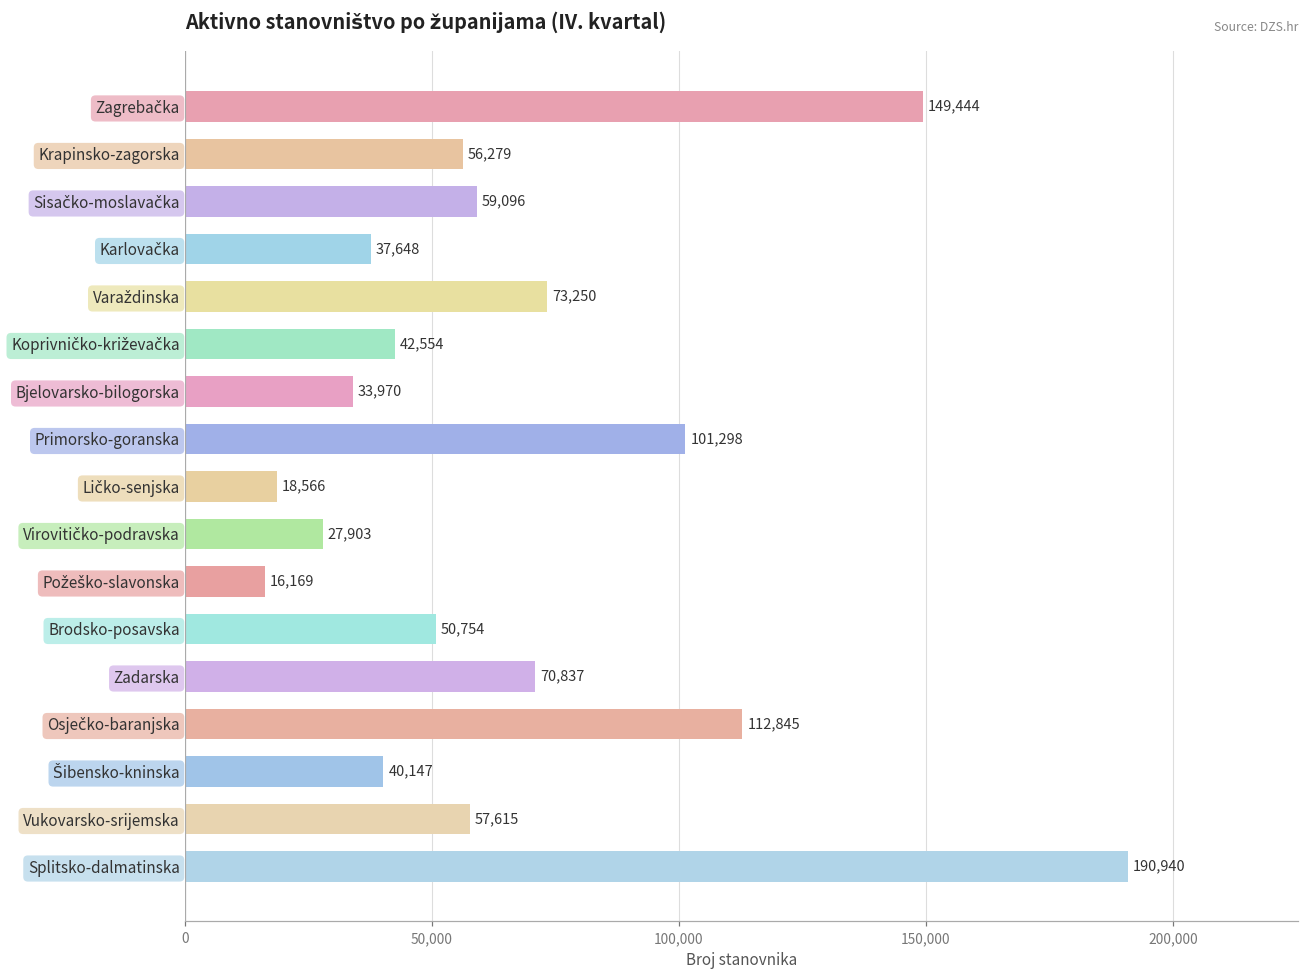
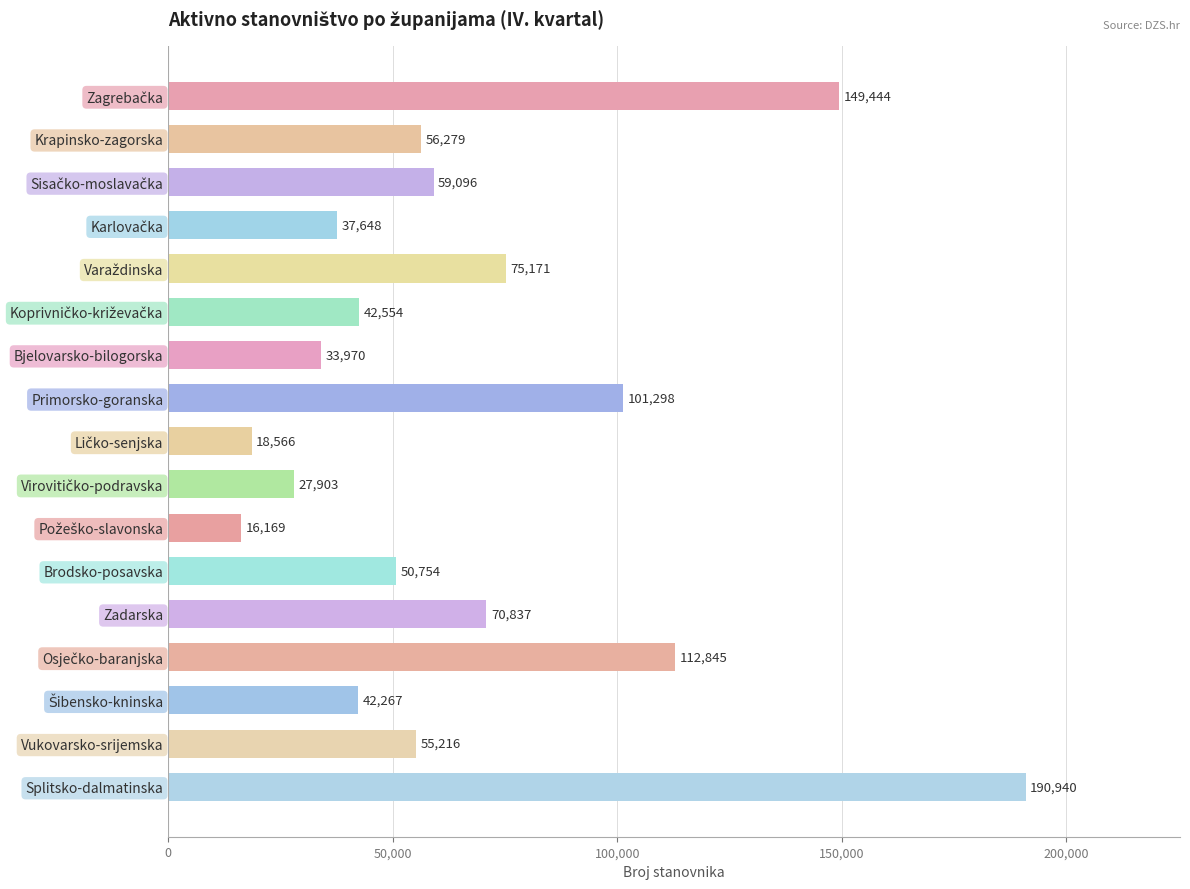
Varaždinska: 73,250 -> 75,171
Šibensko-kninska: 40,147 -> 42,267
Vukovarsko-srijemska: 57,615 -> 55,216
